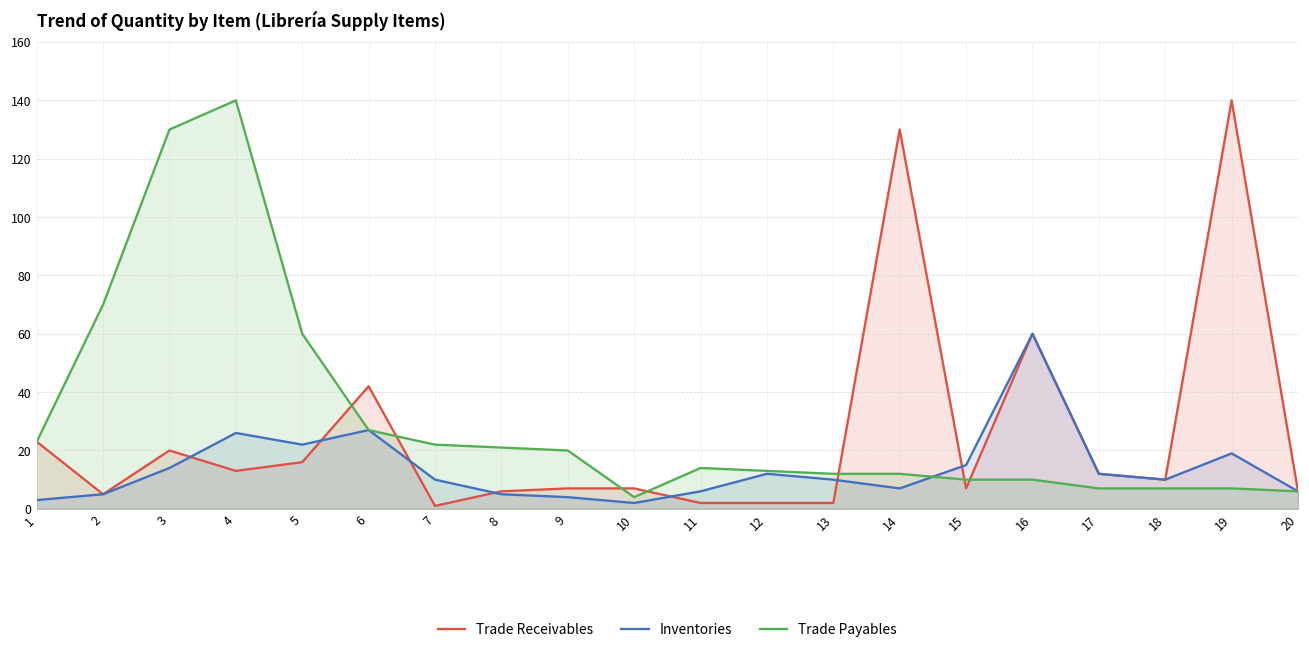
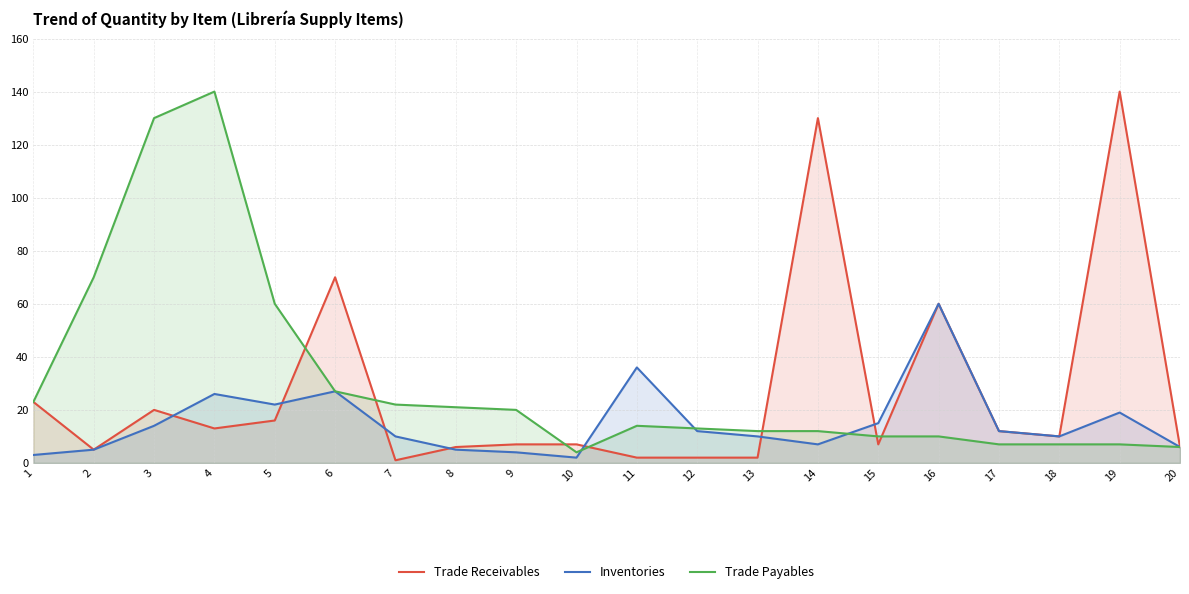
Trade Receivables, 6: 42 -> 70
Inventories, 11: 6 -> 36
